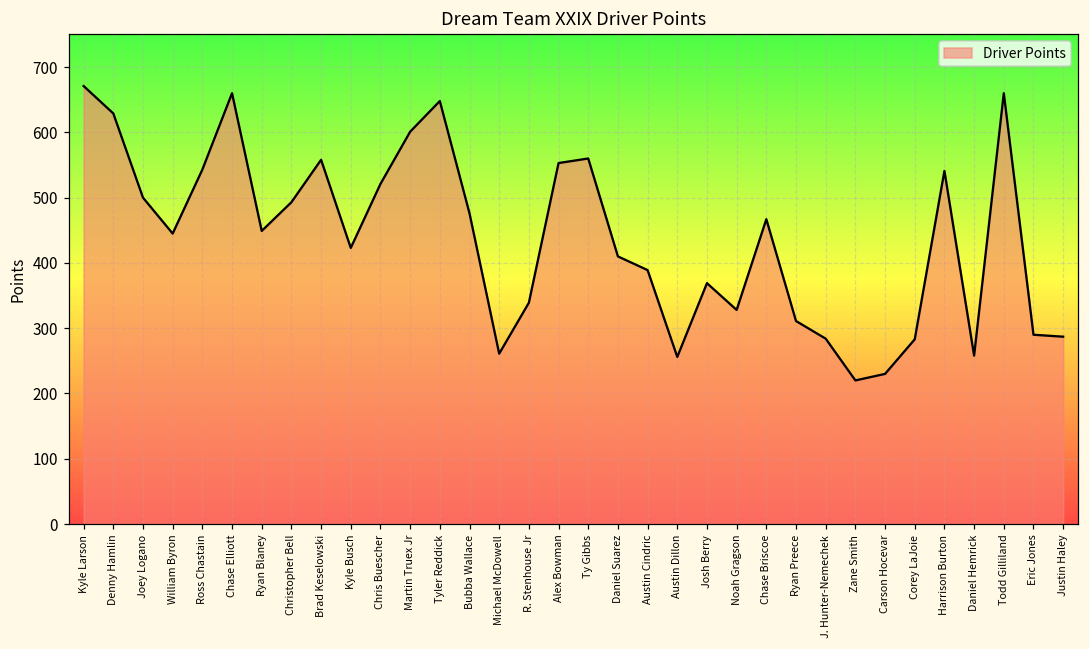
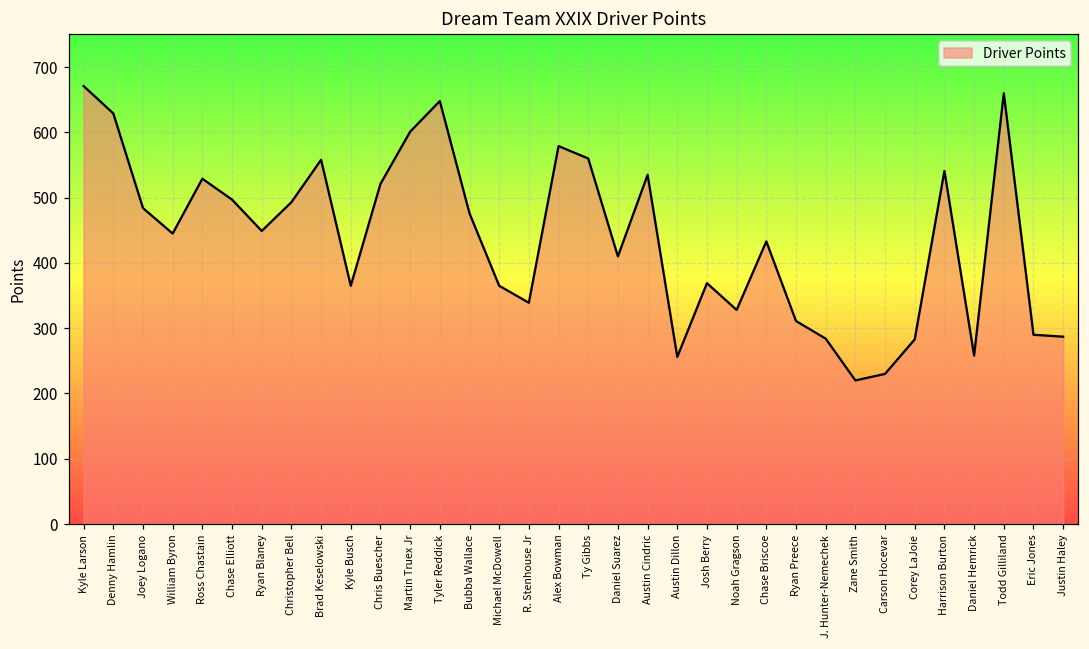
Joey Logano: 500 -> 480
Ross Chastain: 540 -> 530
Chase Elliott: 660 -> 500
Kyle Busch: 420 -> 370
Michael McDowell: 260 -> 370
Alex Bowman: 550 -> 580
Austin Cindric: 390 -> 540
Chase Briscoe: 470 -> 430
